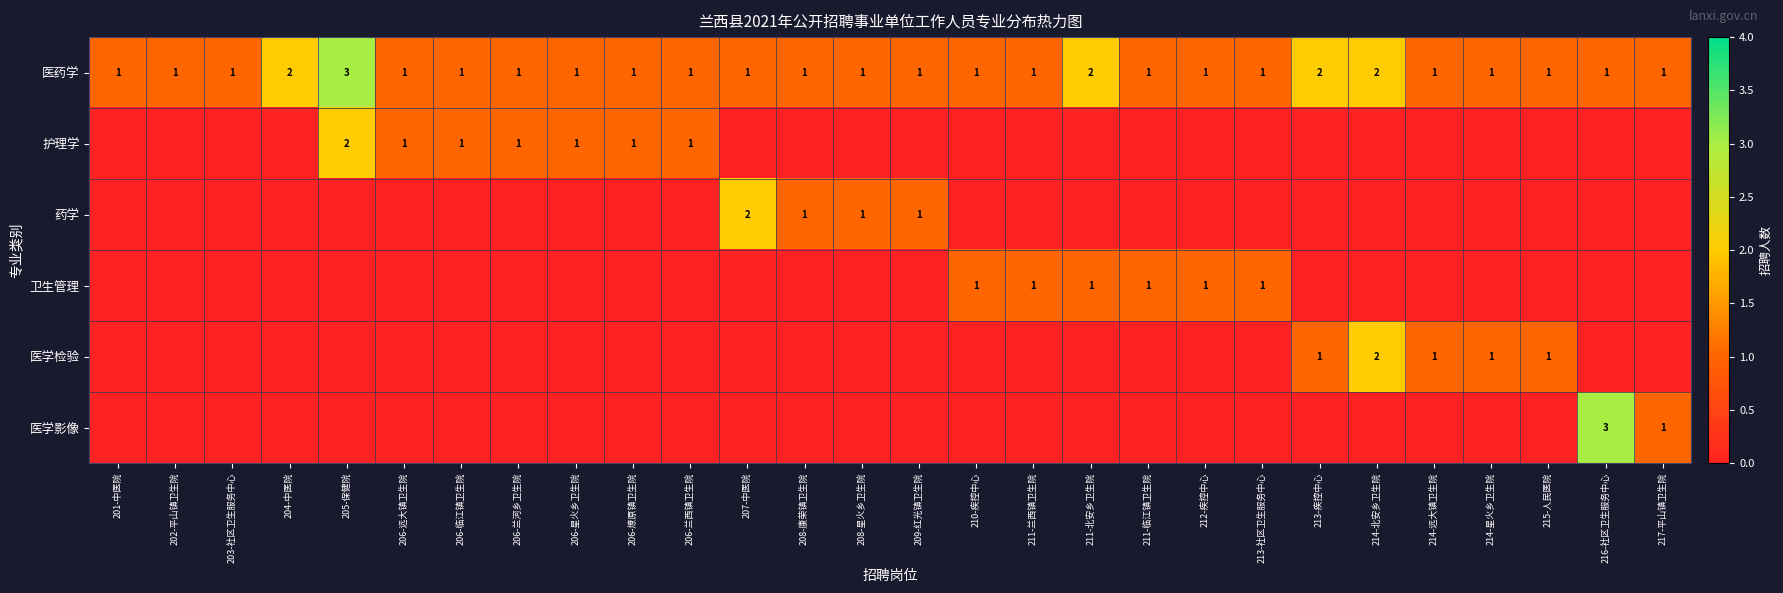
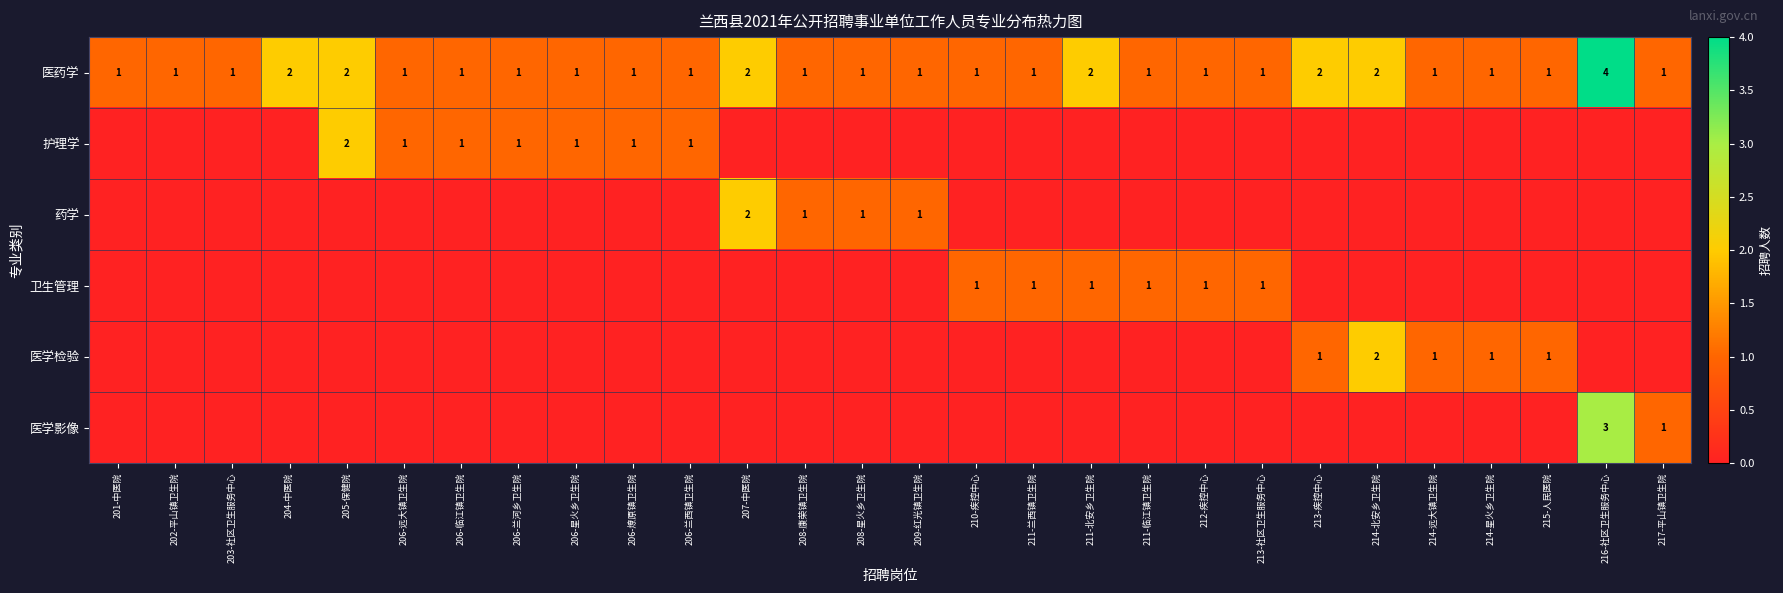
医药学, 205-保健院: 3 -> 2
医药学, 207-中医院: 1 -> 2
医药学, 216-社区卫生服务中心: 1 -> 4
